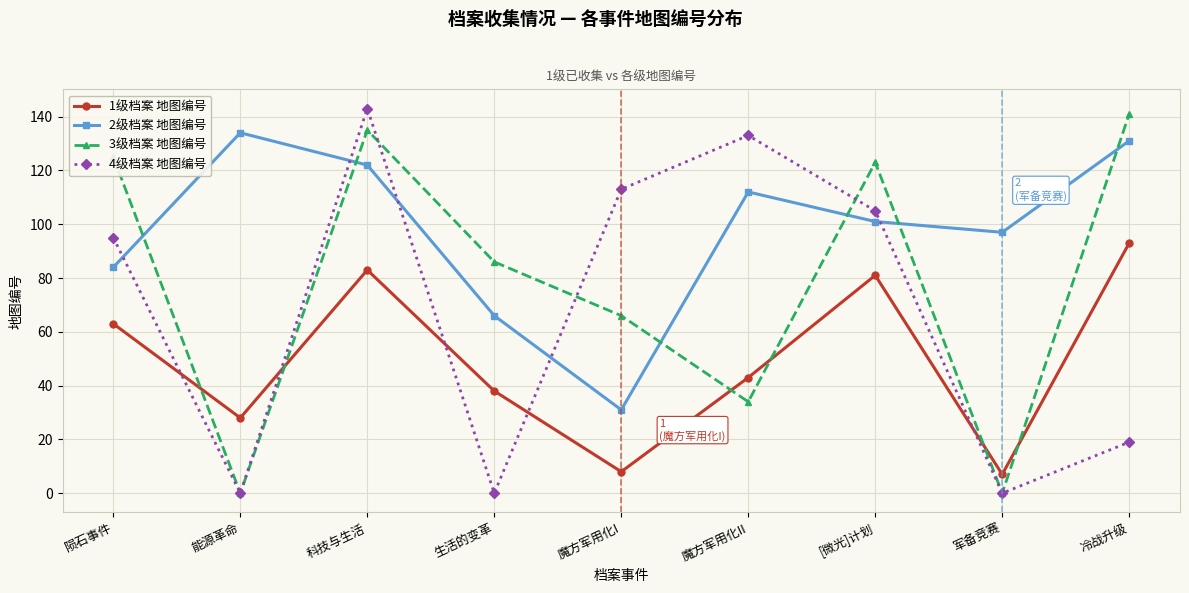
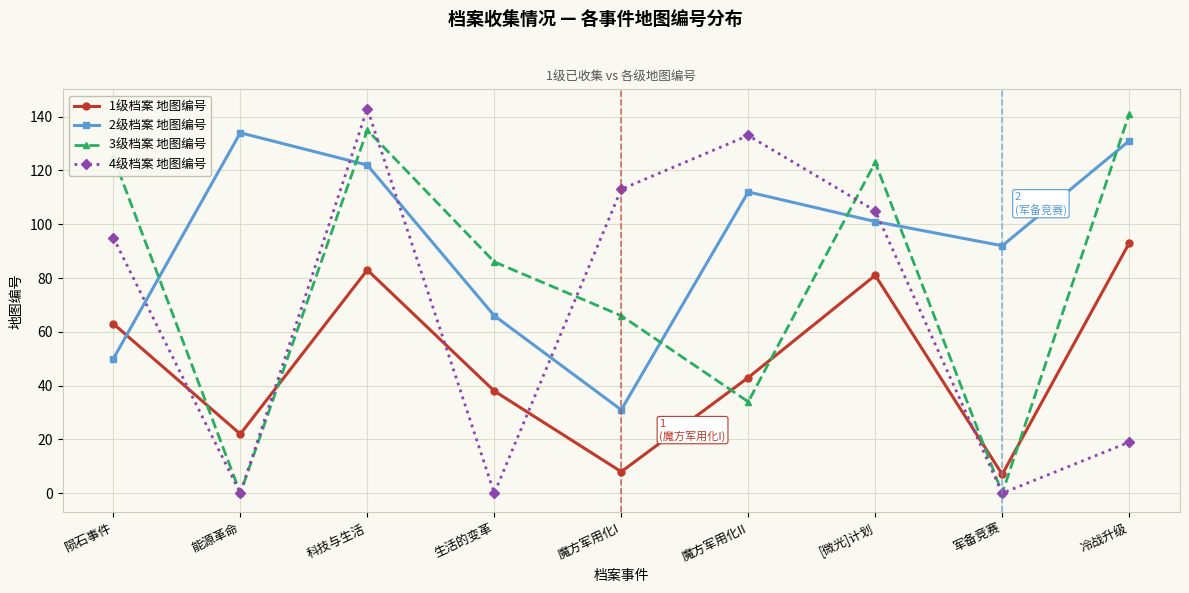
2级档案 地图编号, 陨石事件: 84 -> 50
1级档案 地图编号, 能源革命: 28 -> 22
2级档案 地图编号, 军备竞赛: 97 -> 92
